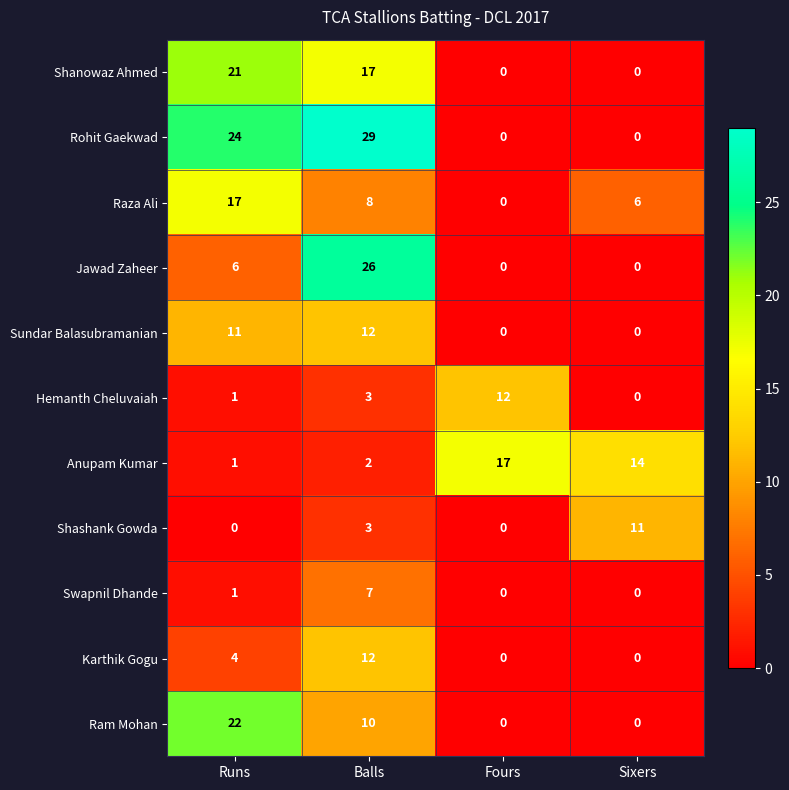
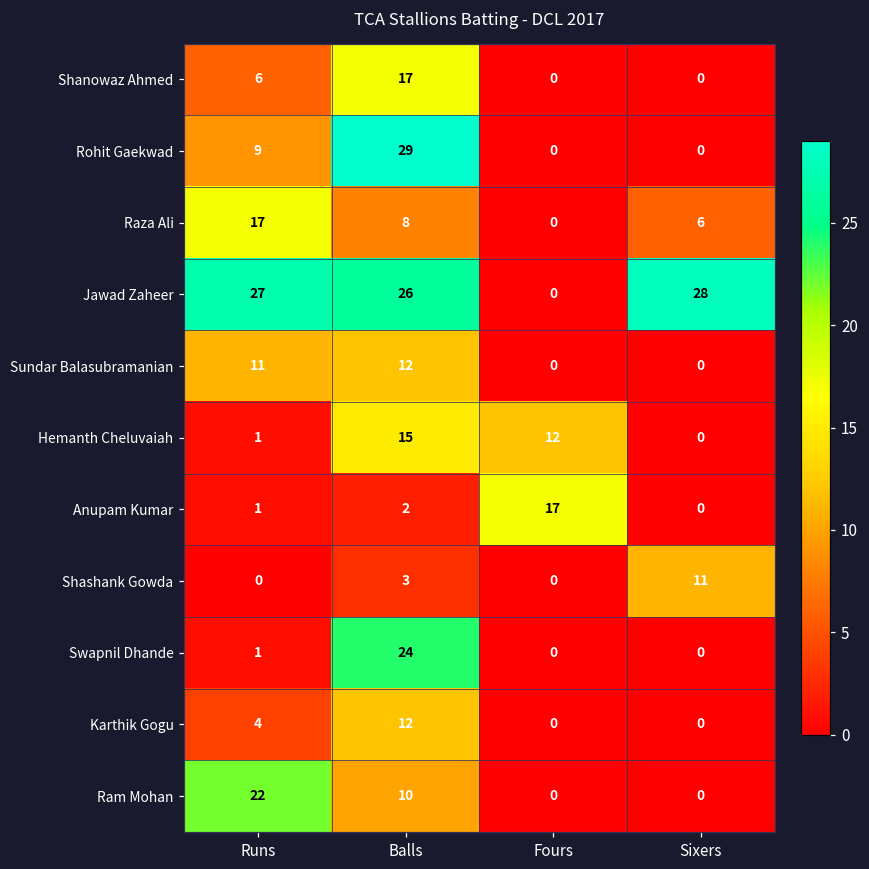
Shanowaz Ahmed, Runs: 21 -> 6
Rohit Gaekwad, Runs: 24 -> 9
Jawad Zaheer, Runs: 6 -> 27
Jawad Zaheer, Sixers: 0 -> 28
Hemanth Cheluvaiah, Balls: 3 -> 15
Anupam Kumar, Sixers: 14 -> 0
Swapnil Dhande, Balls: 7 -> 24
